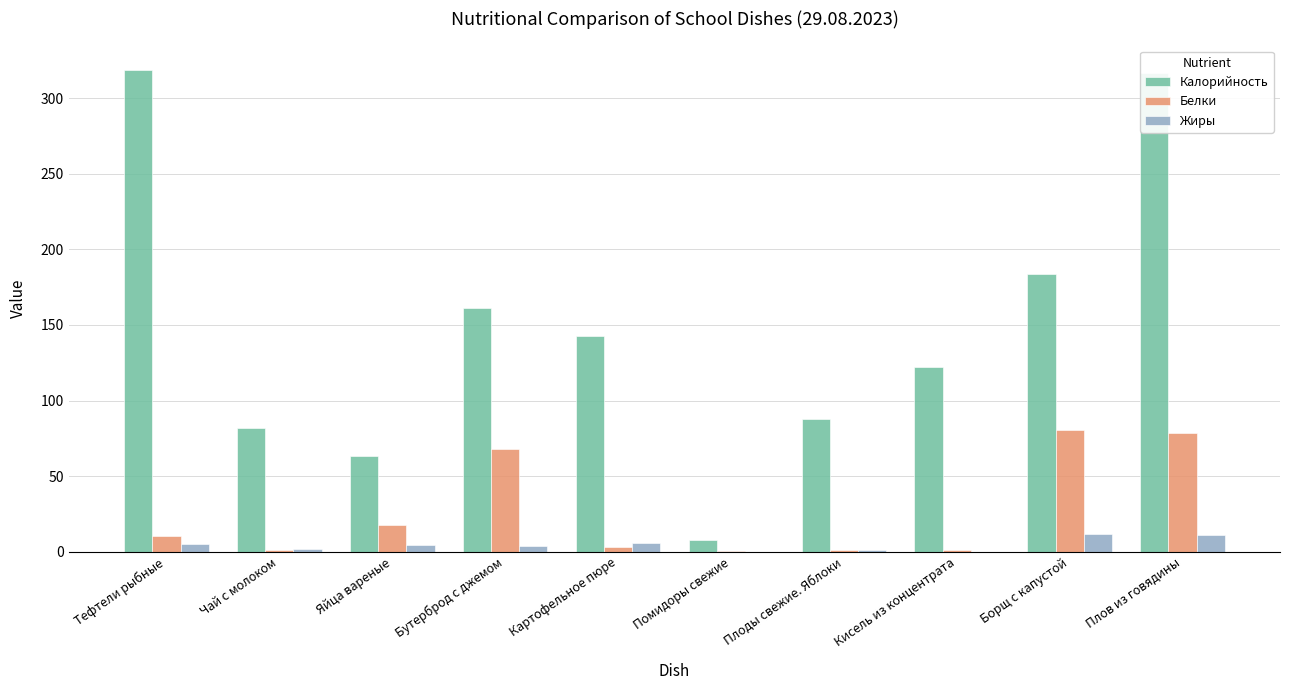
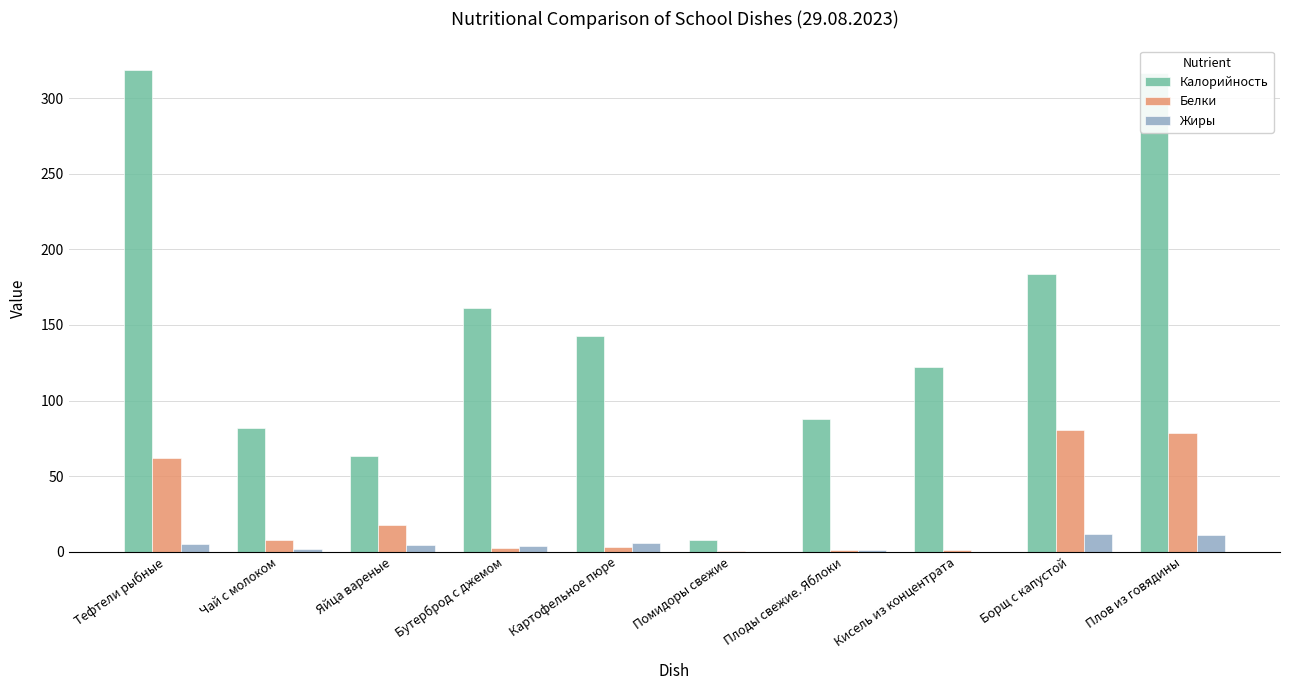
Белки, Тефтели рыбные: 11 -> 62
Белки, Чай с молоком: 1 -> 8
Белки, Бутерброд с джемом: 68 -> 2
